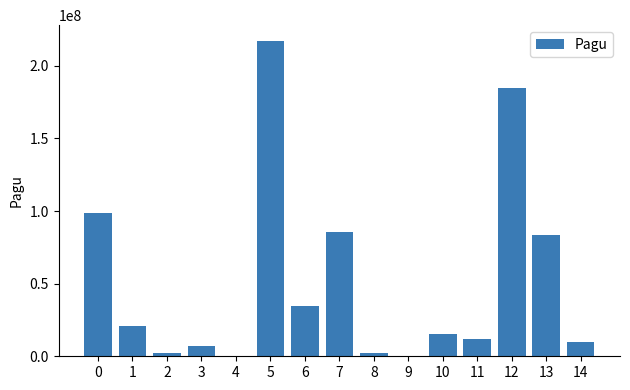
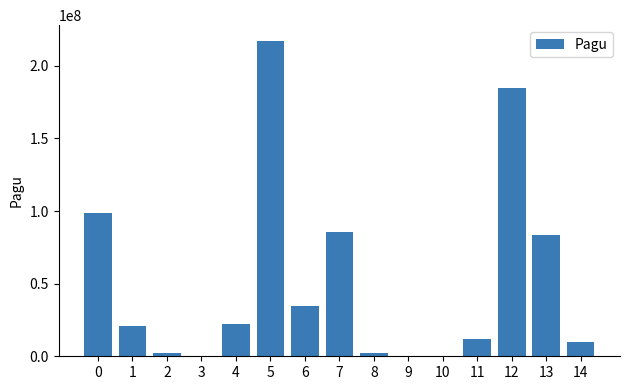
3: 7000000 -> 0
4: 0 -> 22000000
10: 15000000 -> 0
